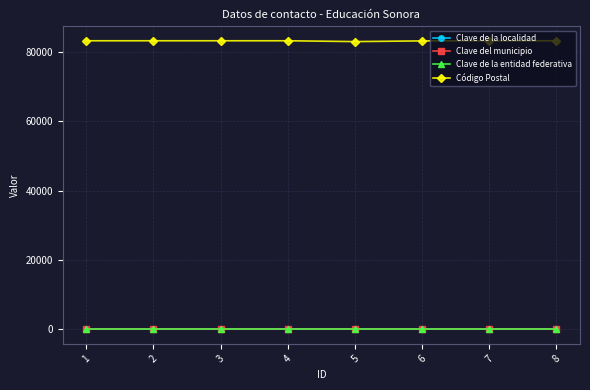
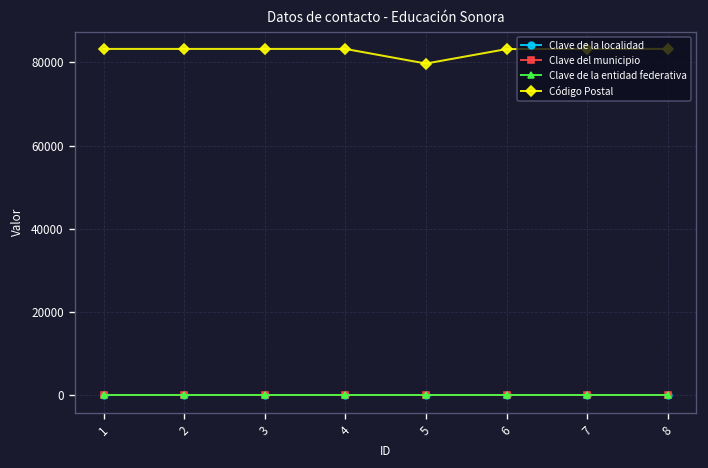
Código Postal, 5: 83000 -> 80000
